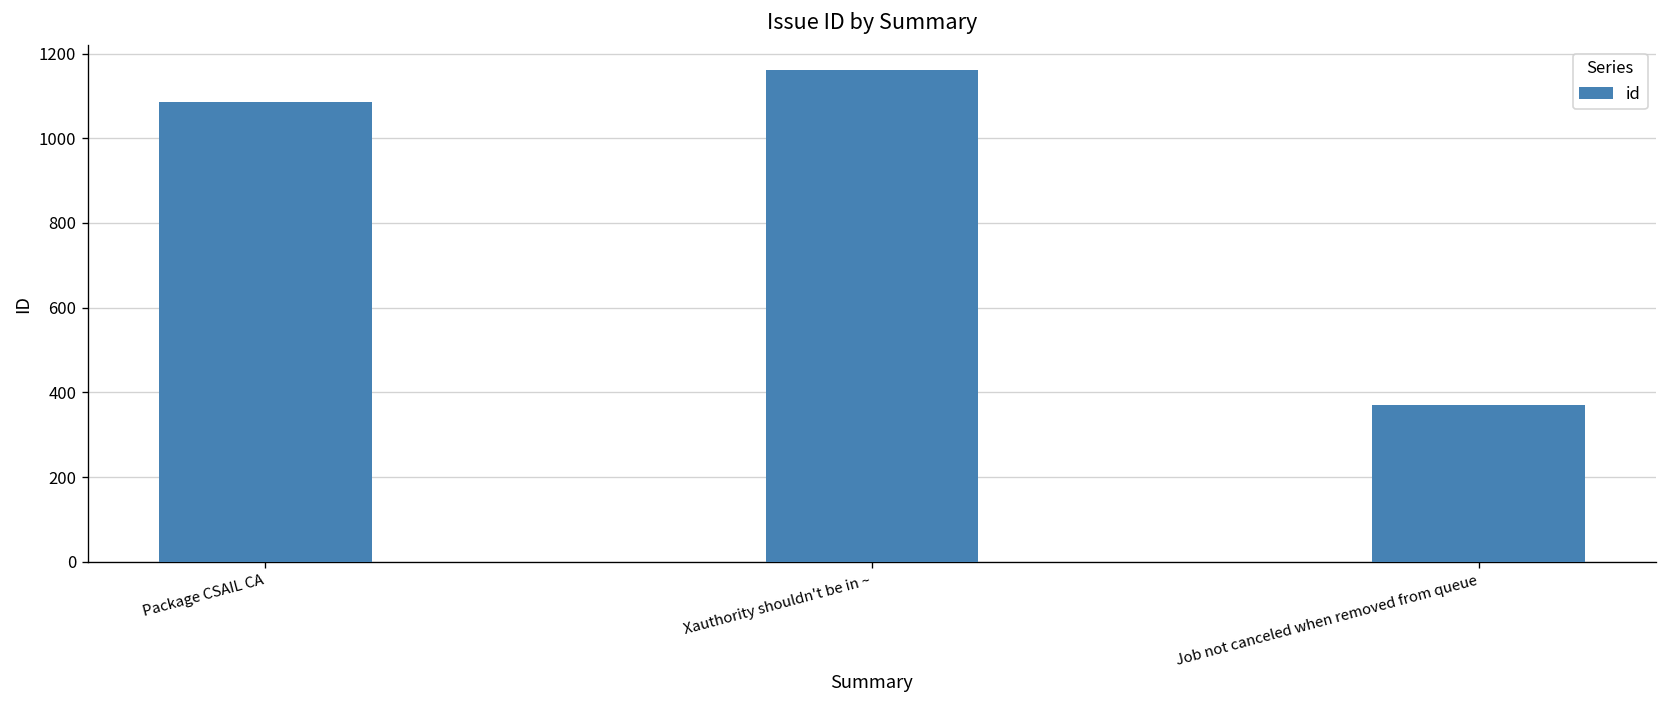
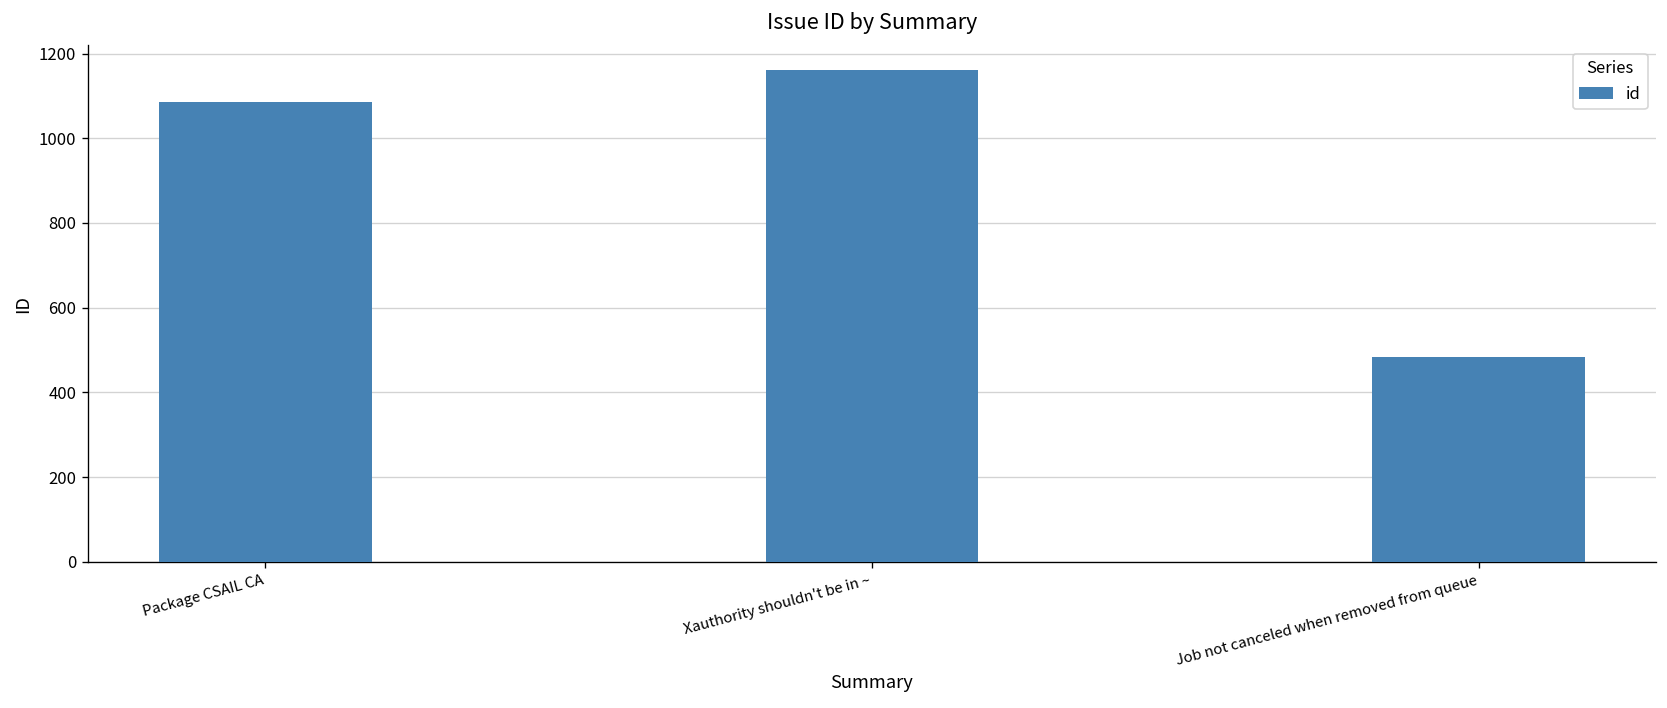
Job not canceled when removed from queue: 370 -> 480
